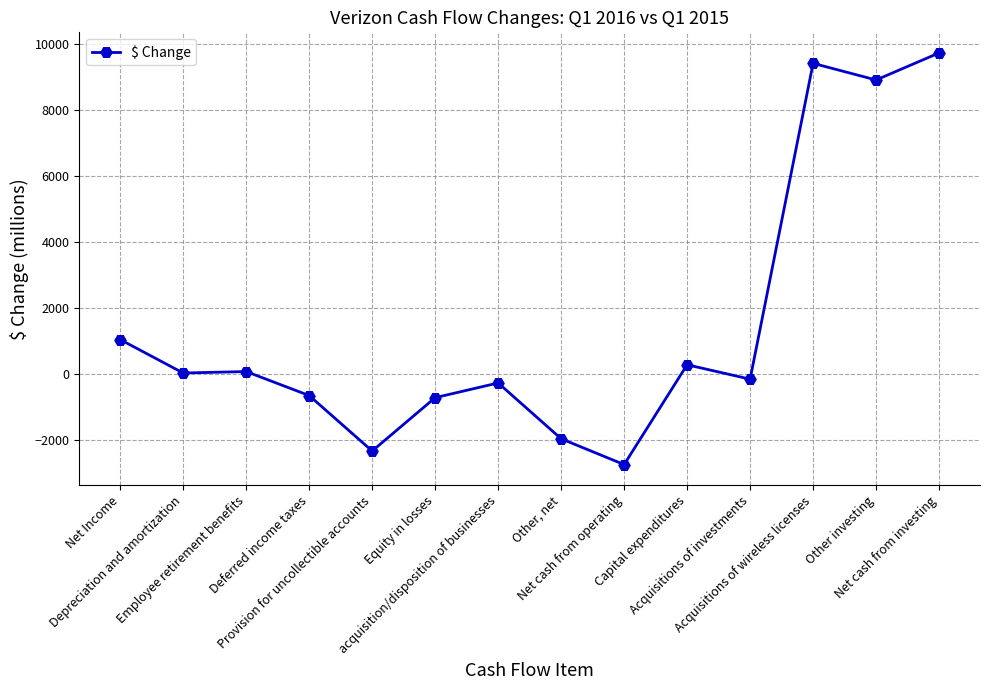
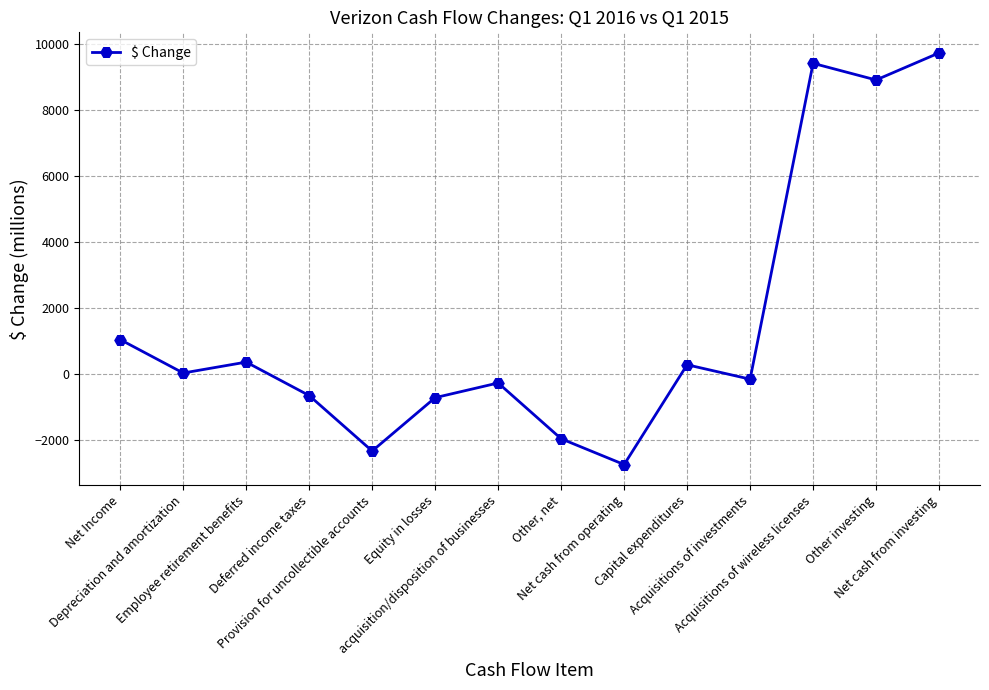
Employee retirement benefits: 100 -> 400
